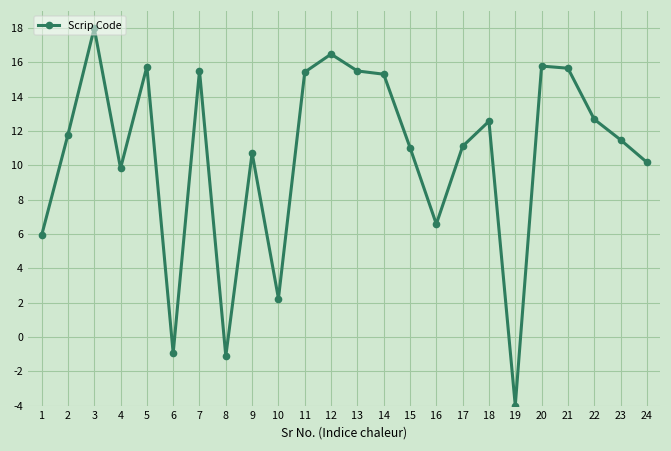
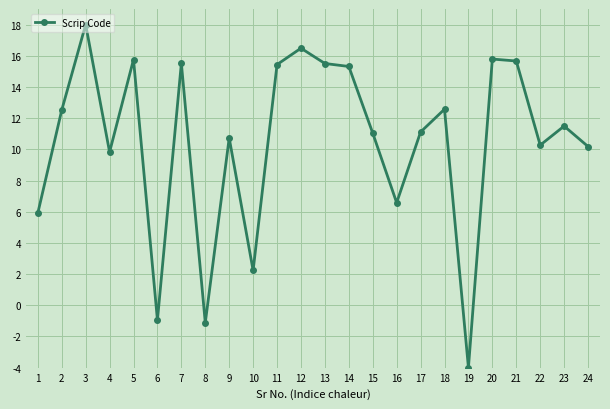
2: 11.8 -> 12.5
22: 12.7 -> 10.3
